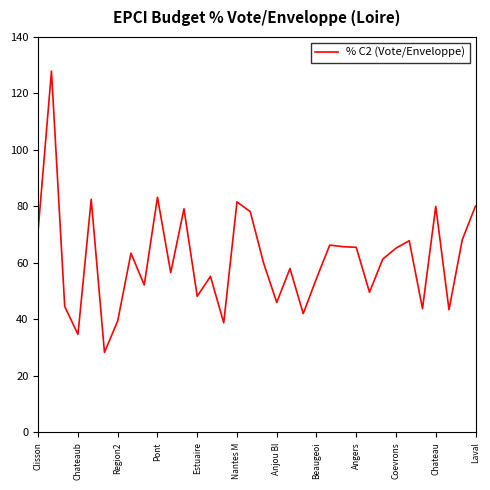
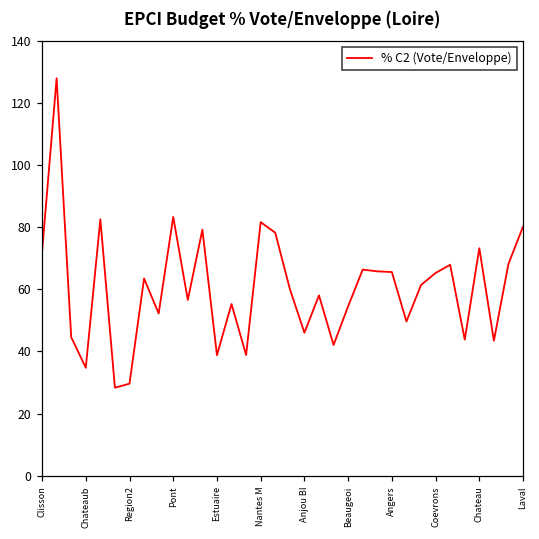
Region2: 40 -> 30
Estuaire: 48 -> 39
Chateau: 80 -> 73
